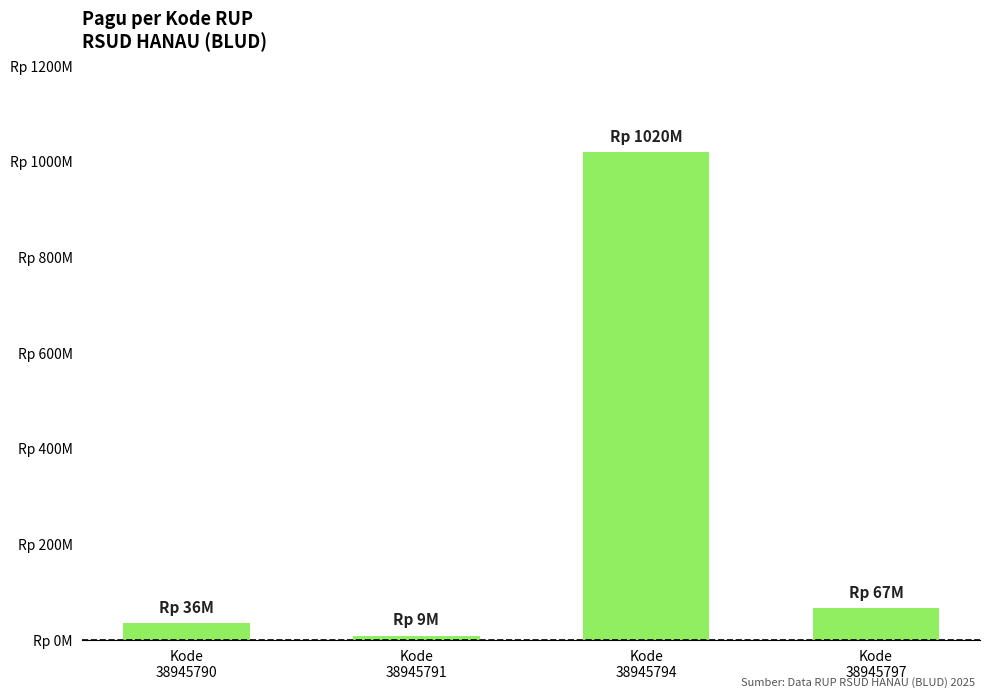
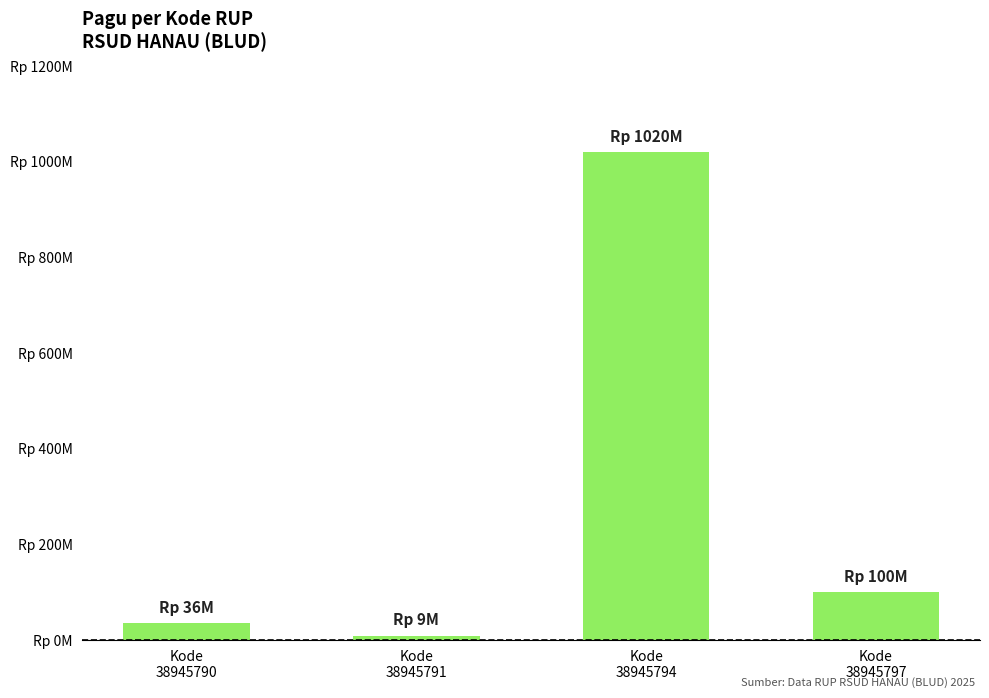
Kode 38945797: 67M -> 100M
